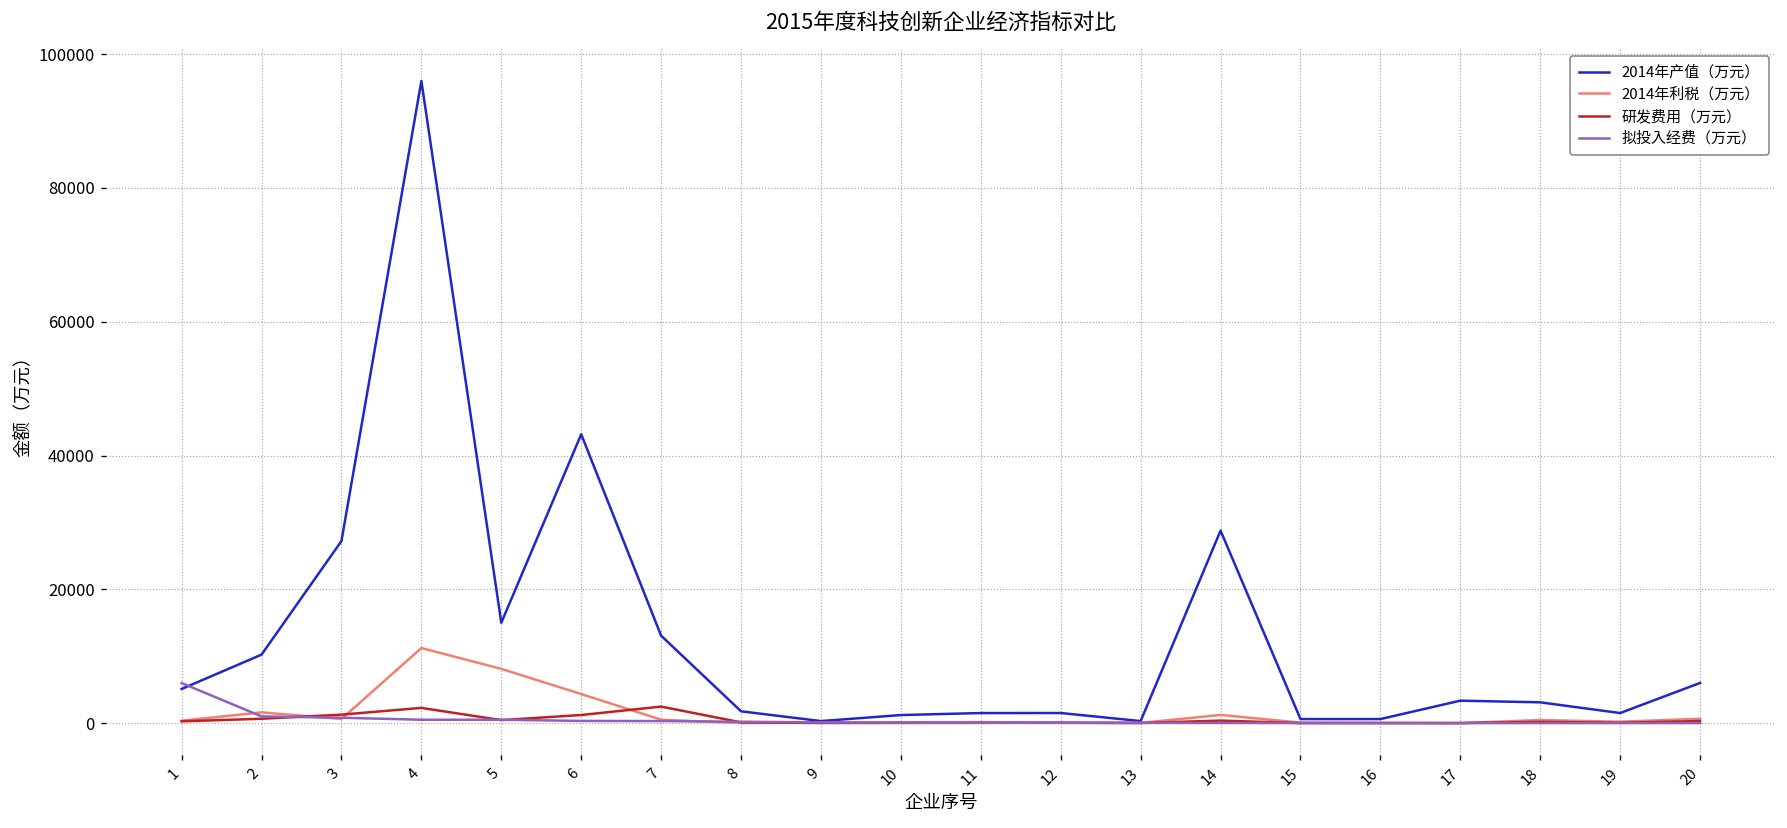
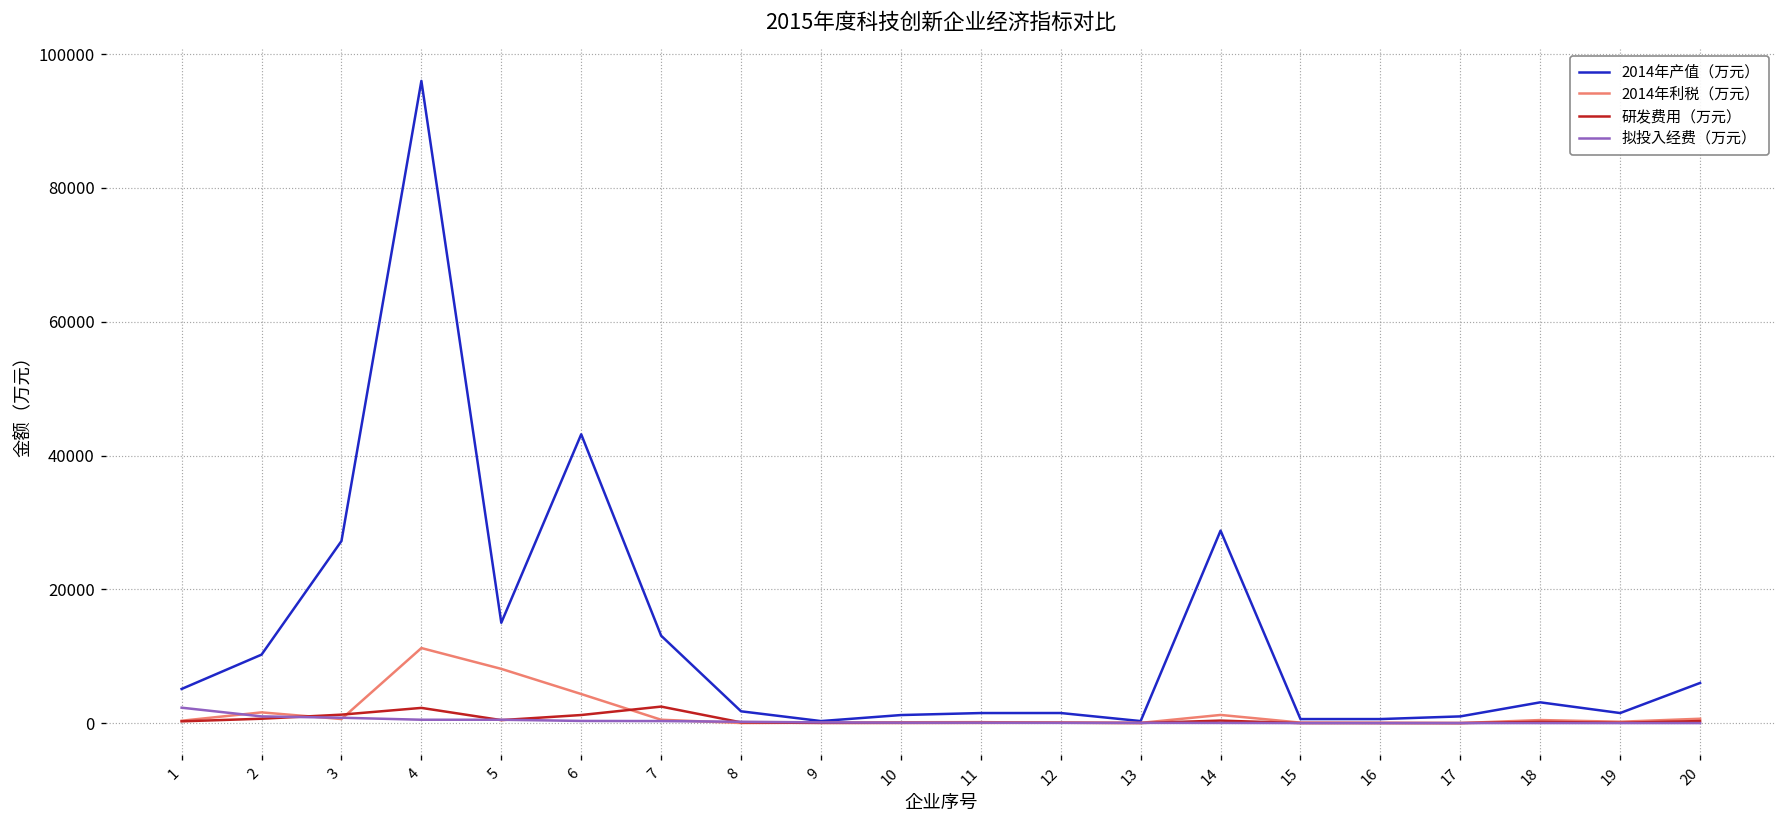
拟投入经费（万元）, 1: 6000 -> 2000
2014年产值（万元）, 17: 3000 -> 1000
